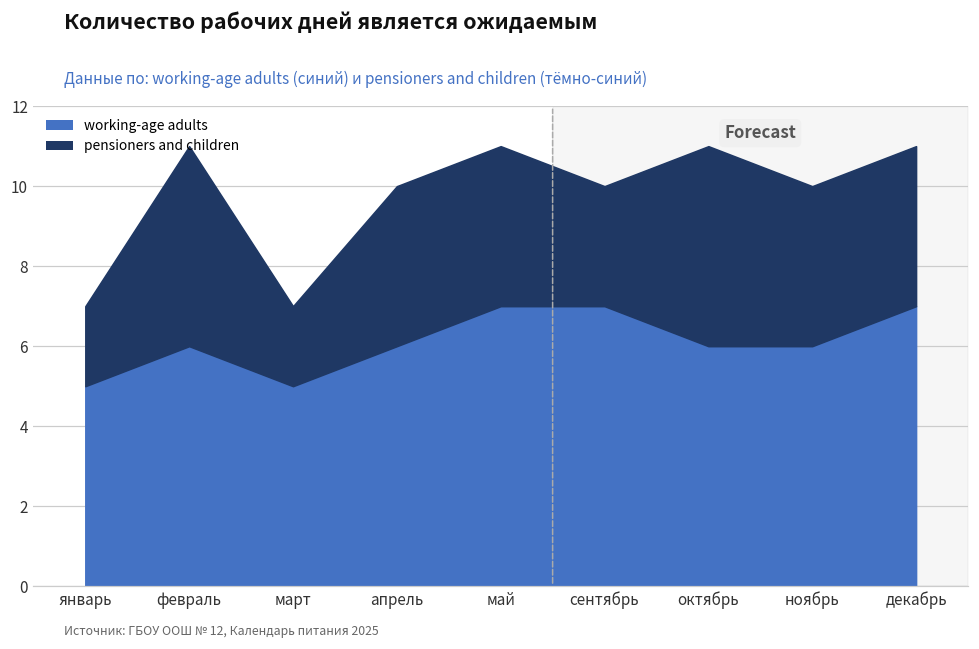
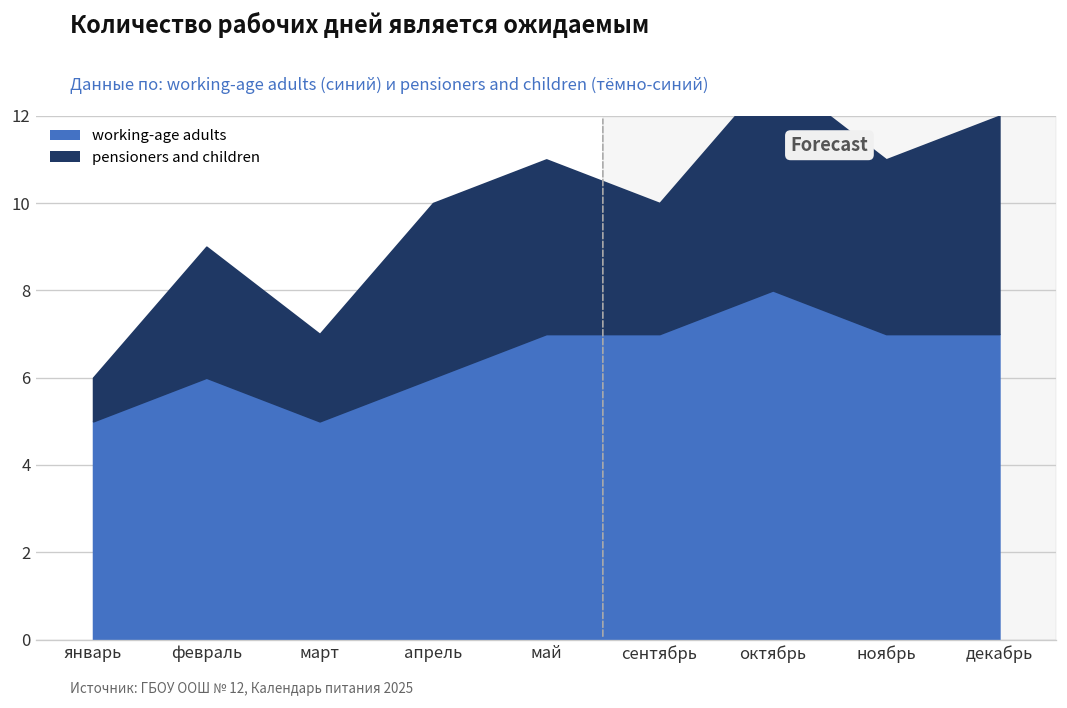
pensioners and children, январь: 2 -> 1
pensioners and children, февраль: 5 -> 3
working-age adults, октябрь: 6 -> 8
working-age adults, ноябрь: 6 -> 7
pensioners and children, декабрь: 4 -> 5
